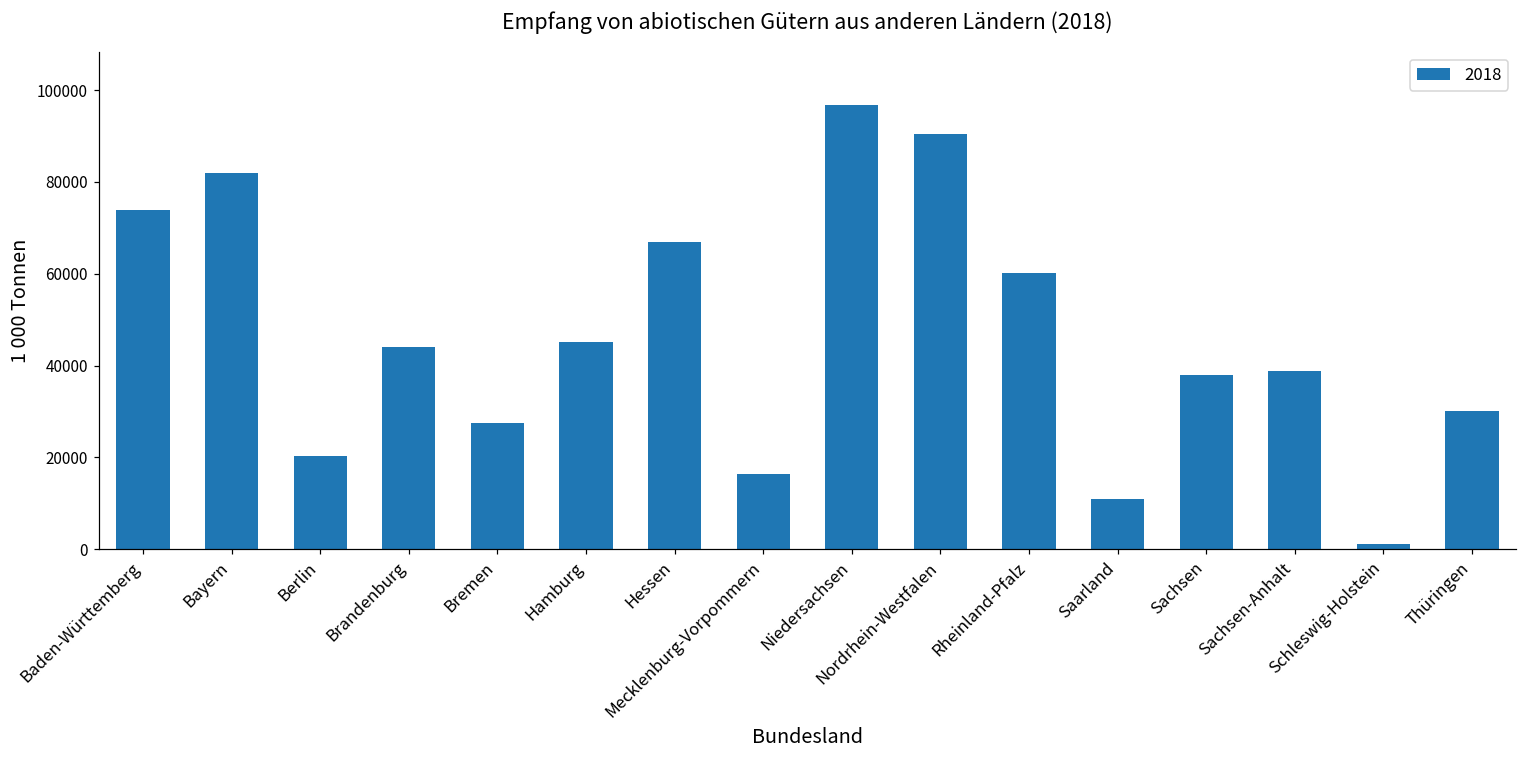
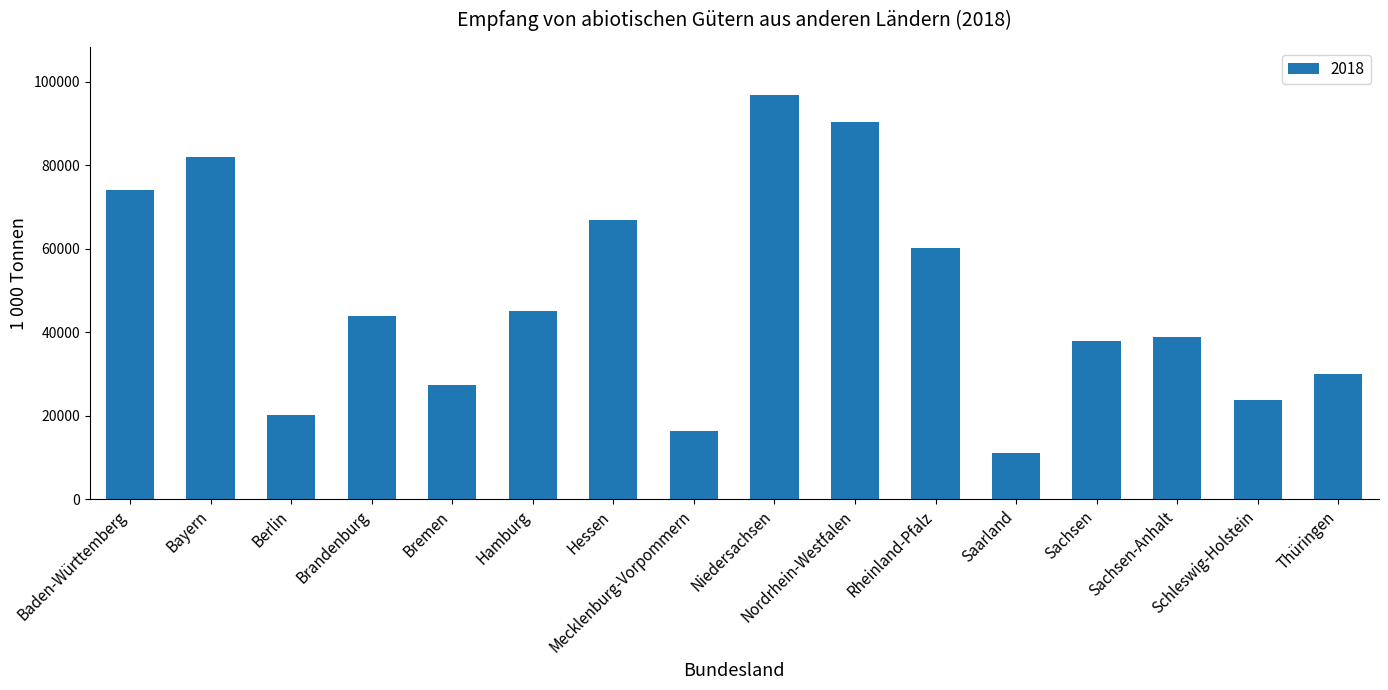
Schleswig-Holstein: 1000 -> 24000
